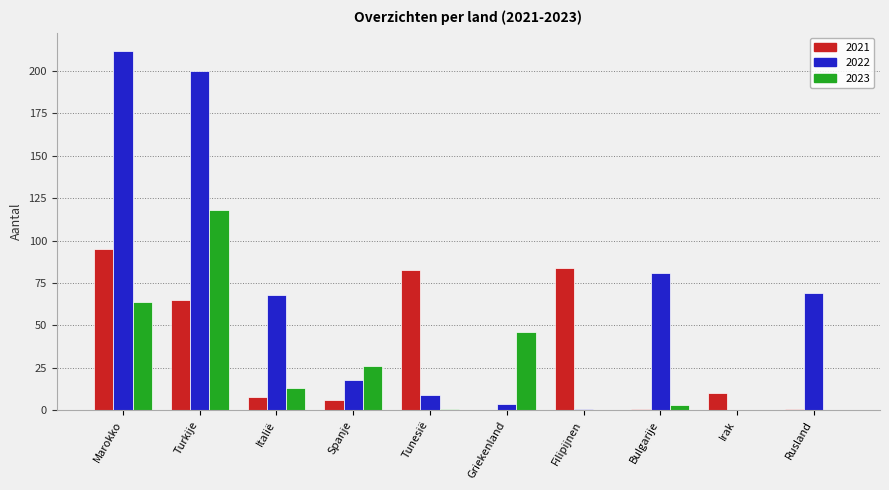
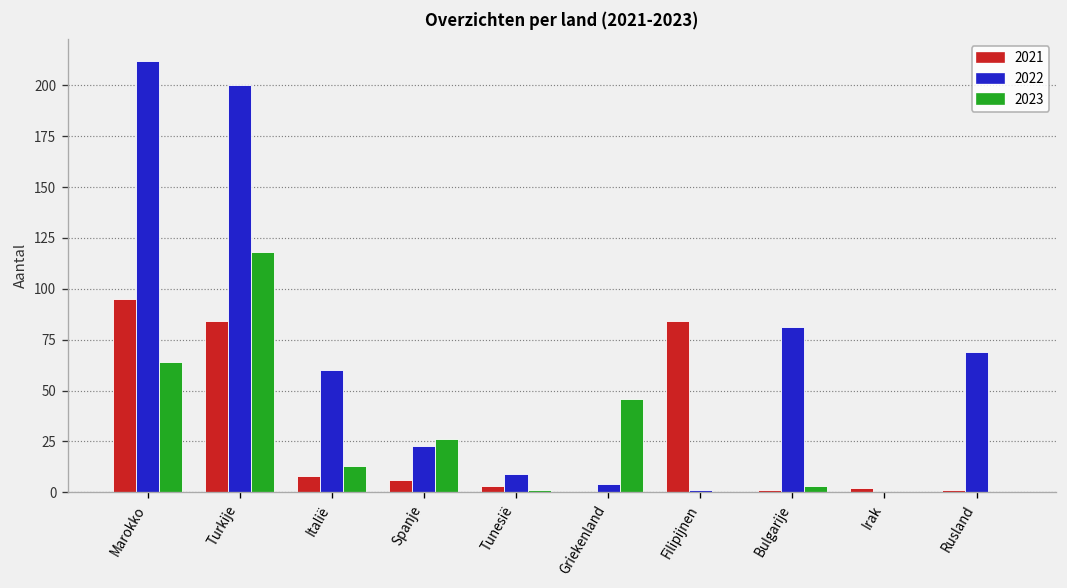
2021, Turkije: 65 -> 84
2022, Italië: 68 -> 60
2022, Spanje: 18 -> 23
2021, Tunesië: 83 -> 3
2021, Irak: 10 -> 2
